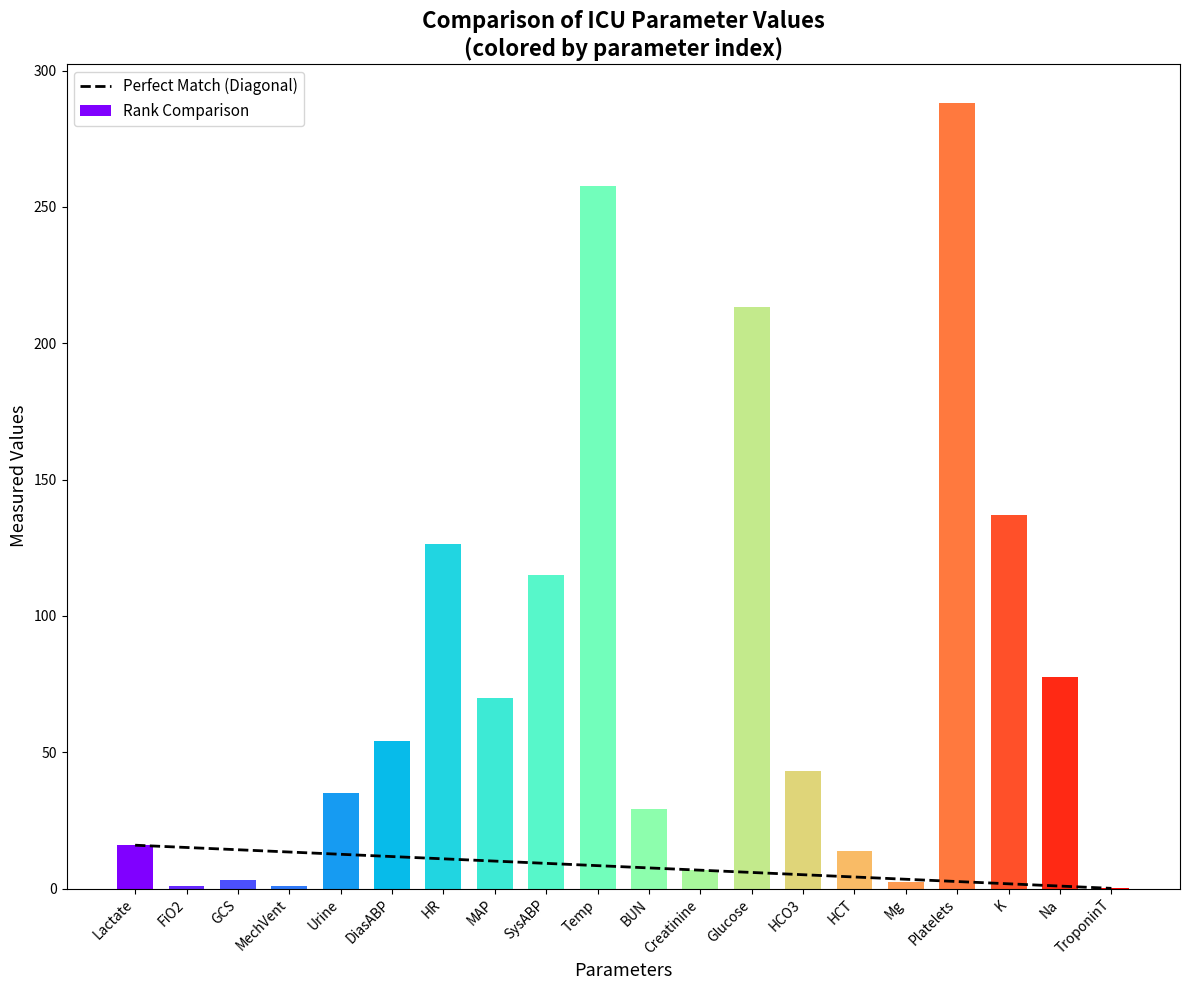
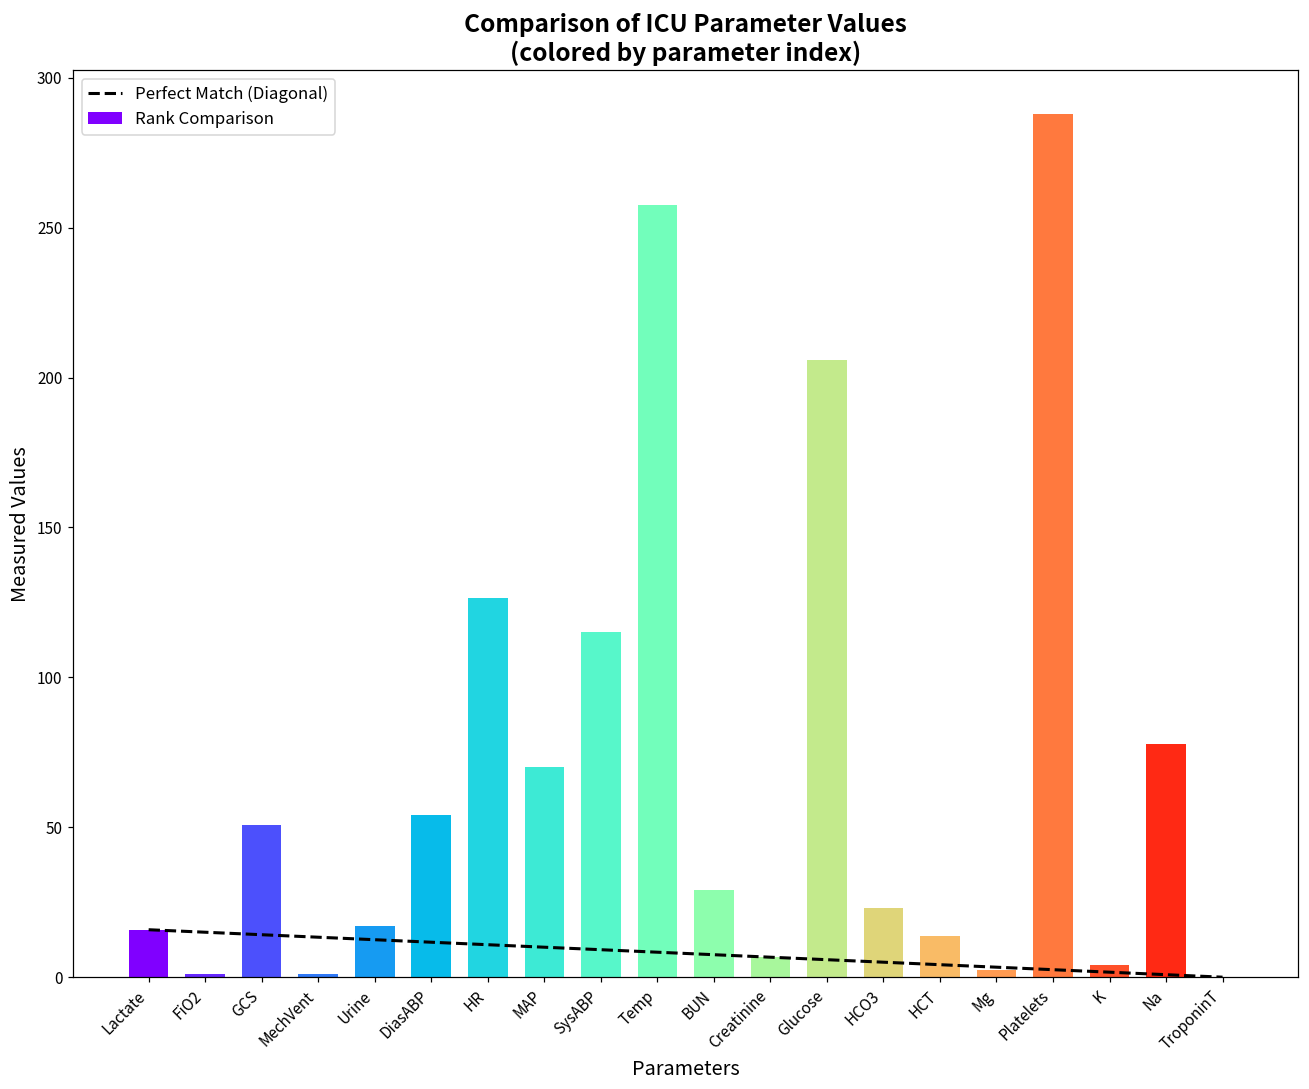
Rank Comparison, GCS: 3 -> 51
Rank Comparison, Urine: 35 -> 17
Rank Comparison, Glucose: 213 -> 206
Rank Comparison, HCO3: 43 -> 23
Rank Comparison, K: 137 -> 4
